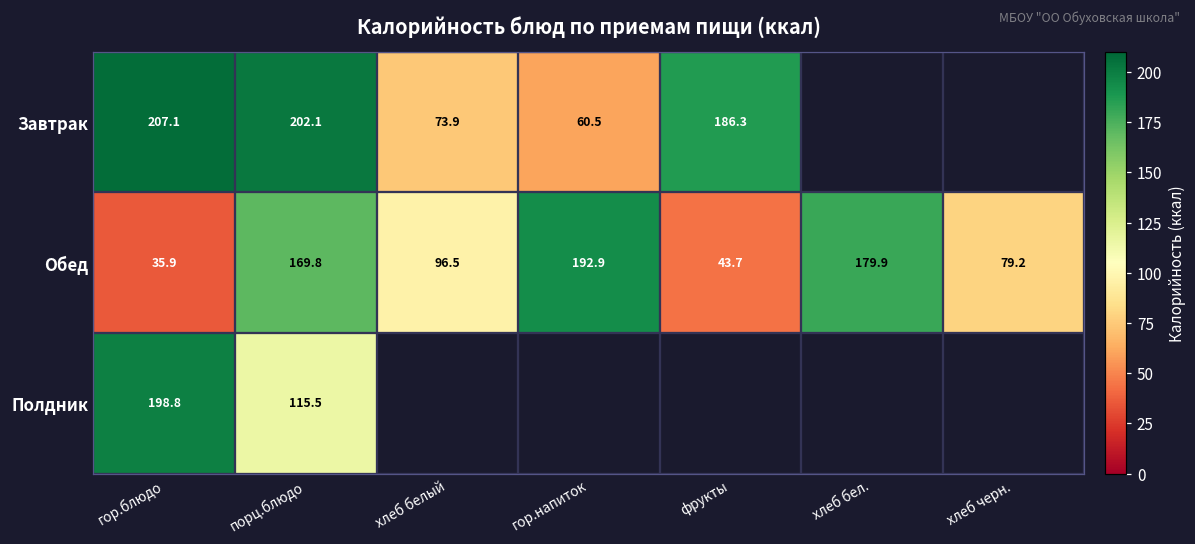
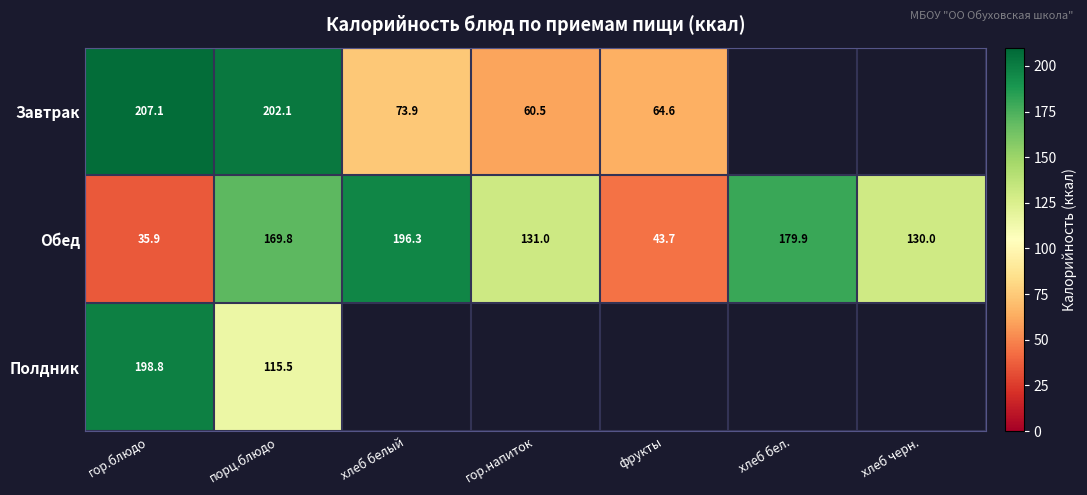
Завтрак, фрукты: 186.3 -> 64.6
Обед, хлеб белый: 96.5 -> 196.3
Обед, гор.напиток: 192.9 -> 131.0
Обед, хлеб черн.: 79.2 -> 130.0
